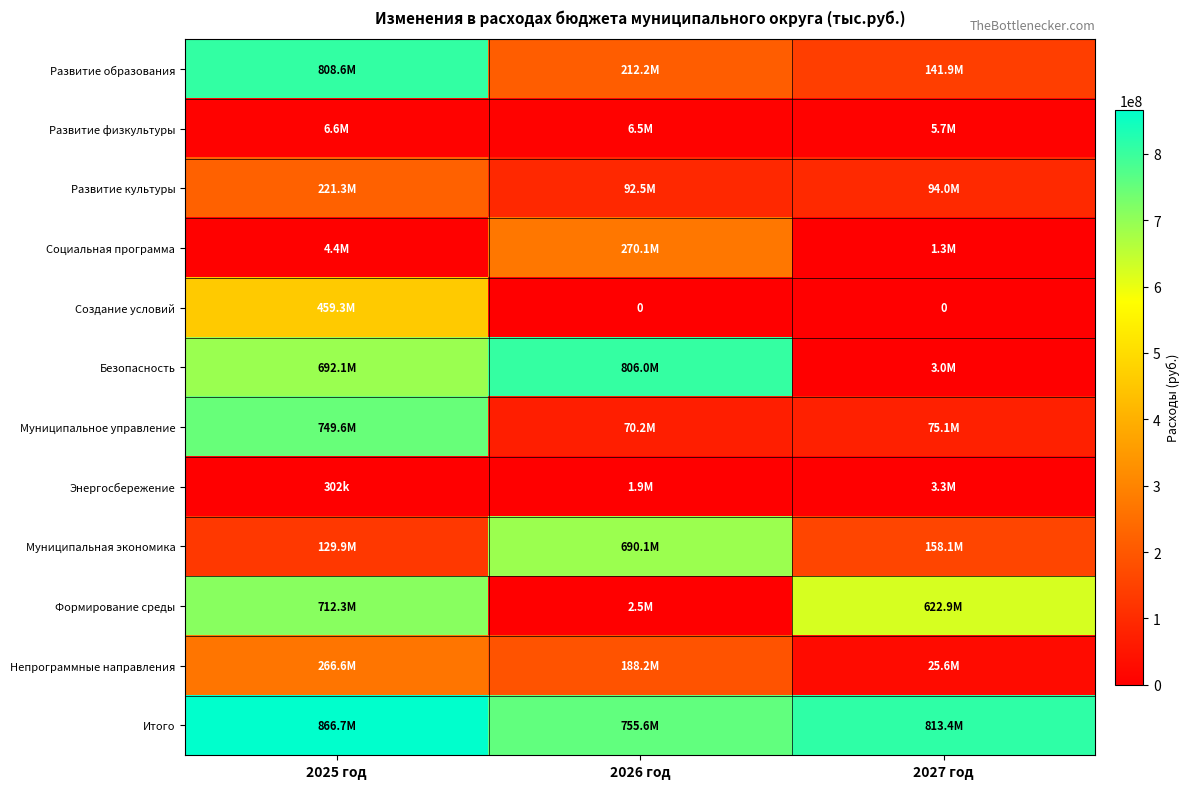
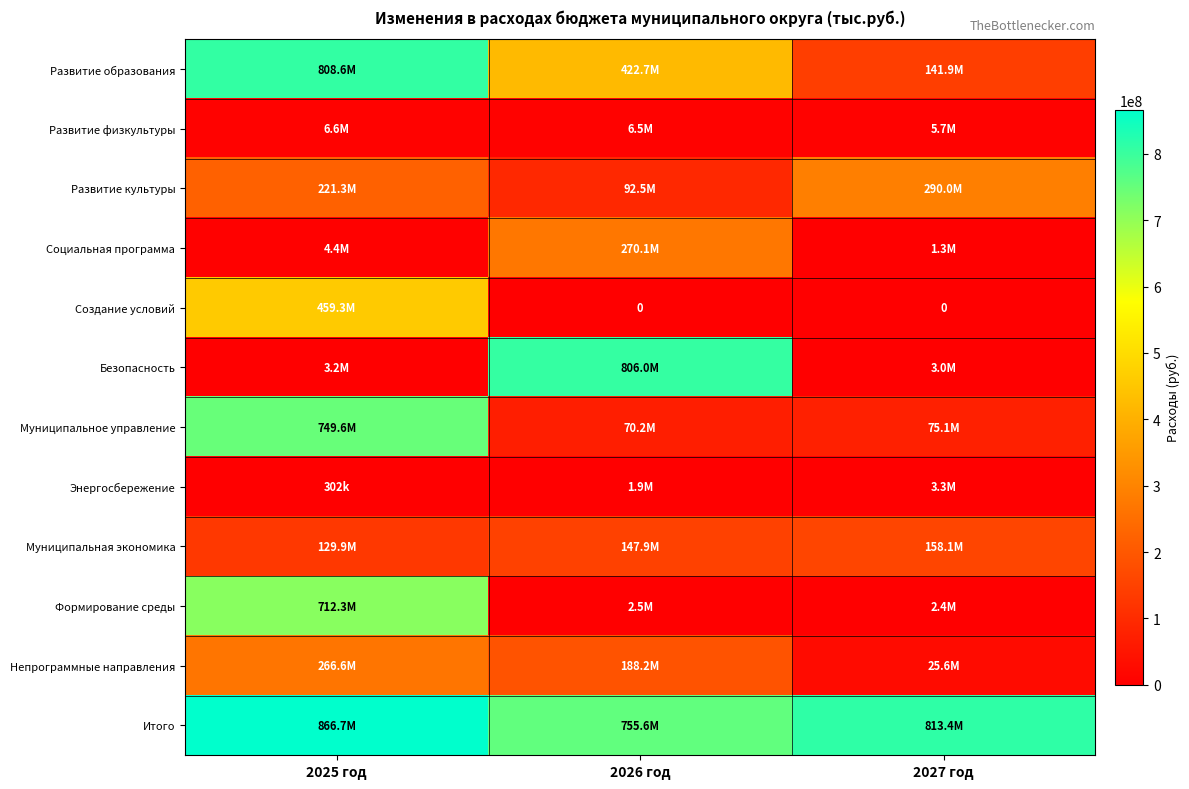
Развитие образования, 2026 год: 212.2M -> 422.7M
Развитие культуры, 2027 год: 94.0M -> 290.0M
Безопасность, 2025 год: 692.1M -> 3.2M
Муниципальная экономика, 2026 год: 690.1M -> 147.9M
Формирование среды, 2027 год: 622.9M -> 2.4M
